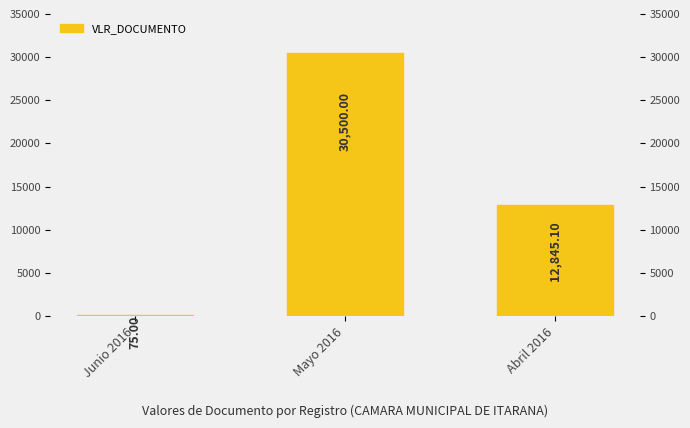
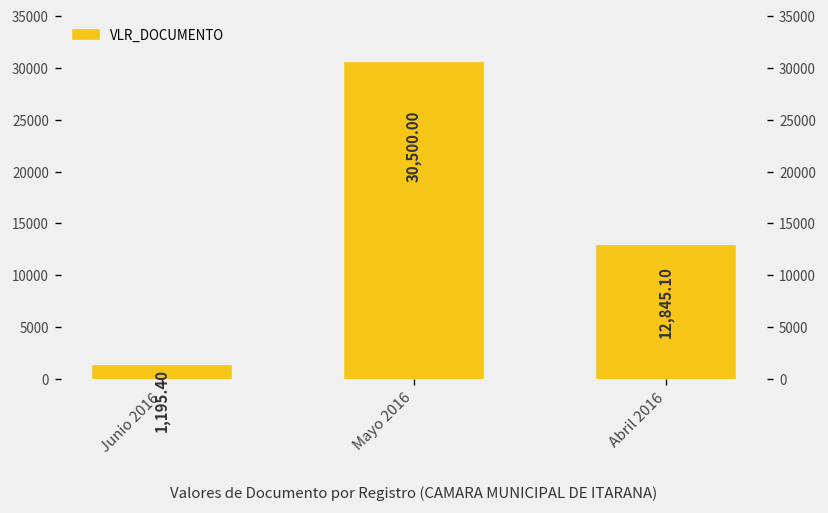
Junio 2016: 75.00 -> 1,195.40
